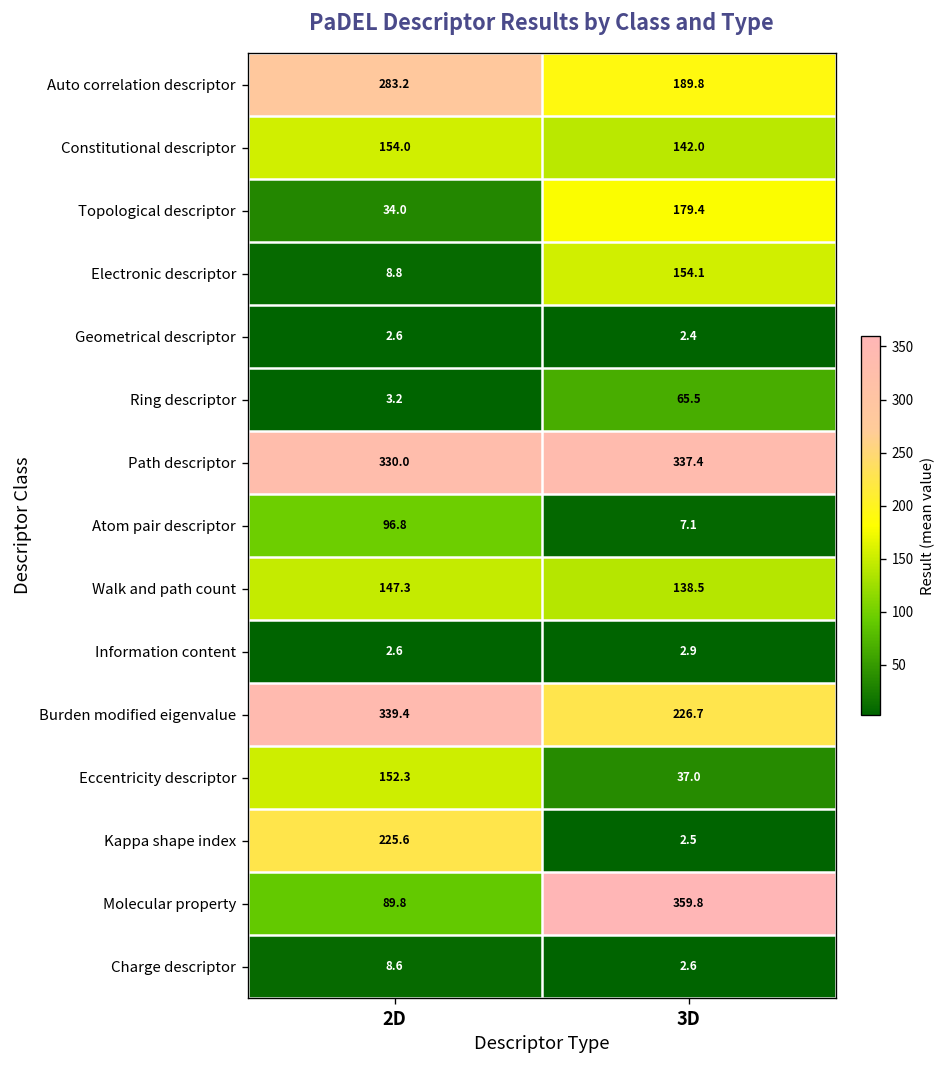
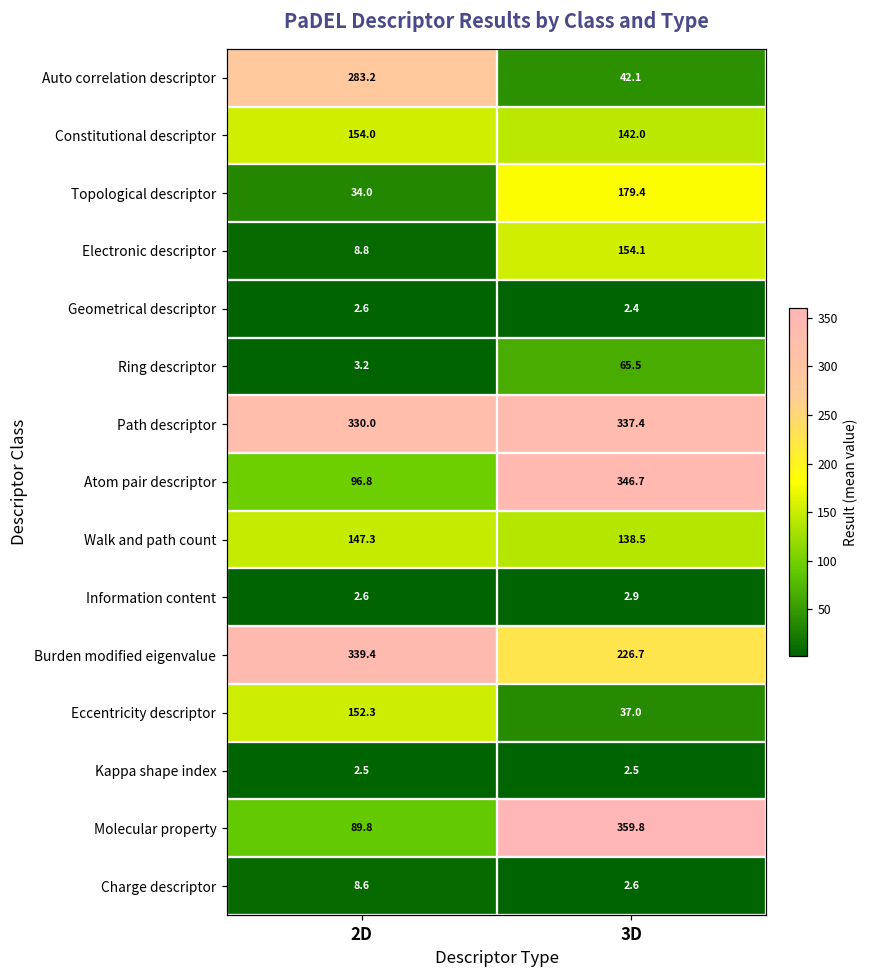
Auto correlation descriptor, 3D: 189.8 -> 42.1
Atom pair descriptor, 3D: 7.1 -> 346.7
Kappa shape index, 2D: 225.6 -> 2.5
